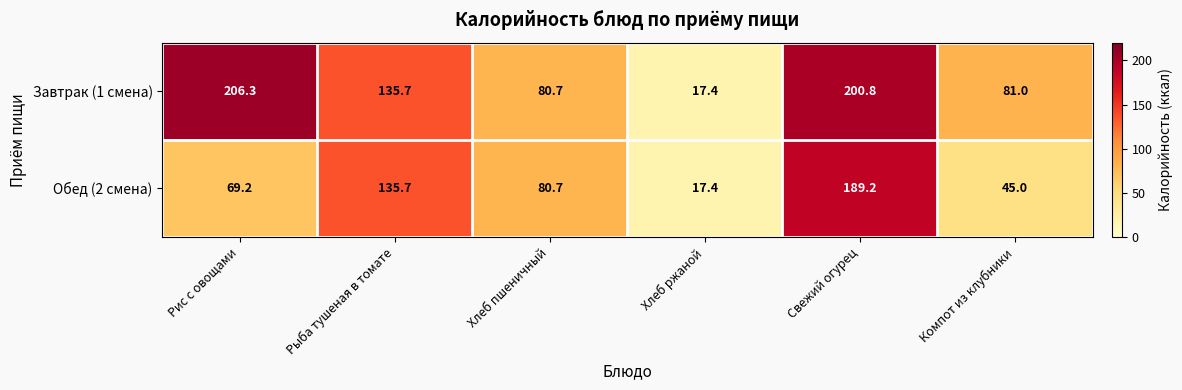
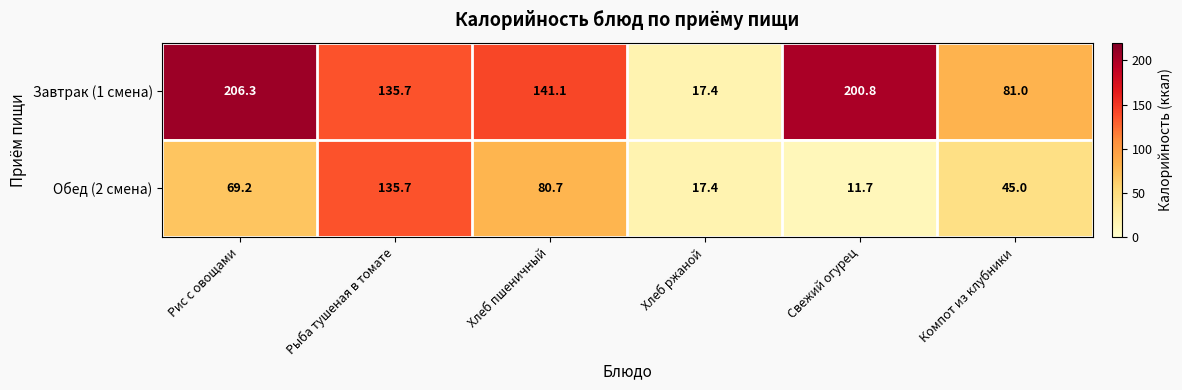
Завтрак (1 смена), Хлеб пшеничный: 80.7 -> 141.1
Обед (2 смена), Свежий огурец: 189.2 -> 11.7
